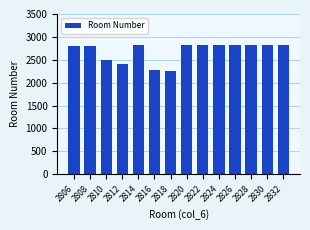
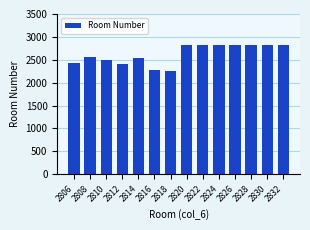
2806: 2800 -> 2400
2808: 2800 -> 2600
2814: 2800 -> 2500
